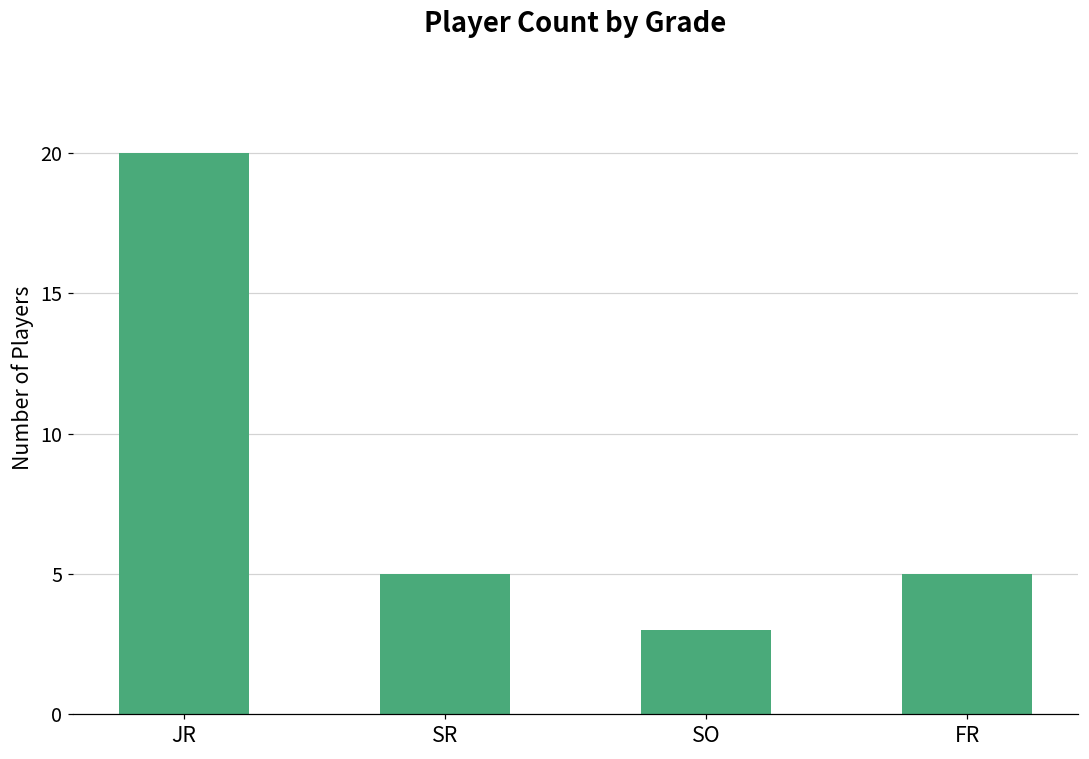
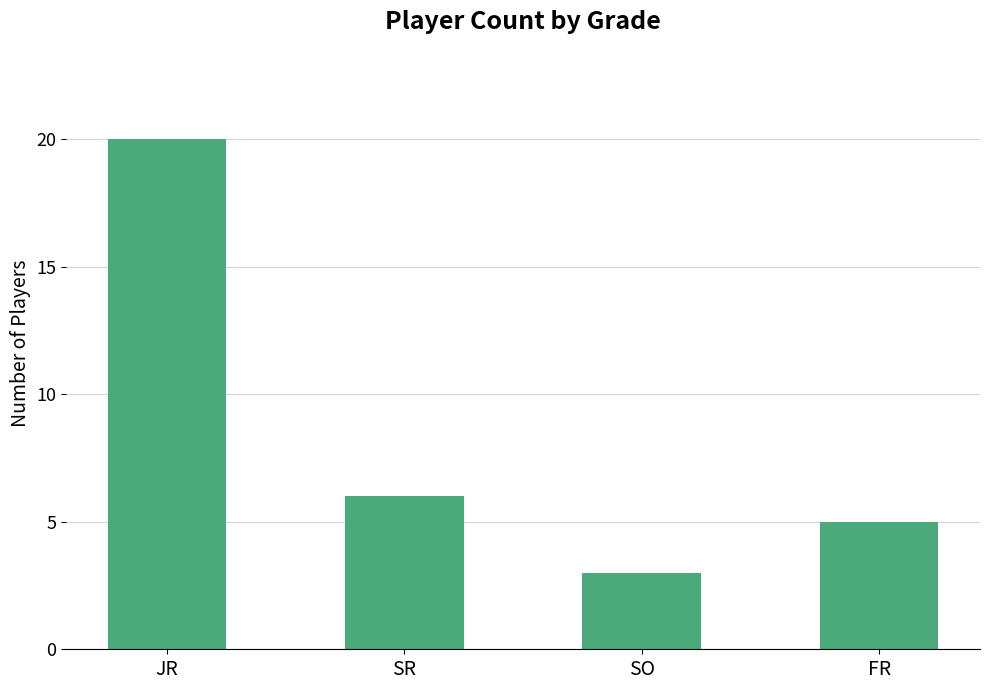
SR: 5 -> 6
